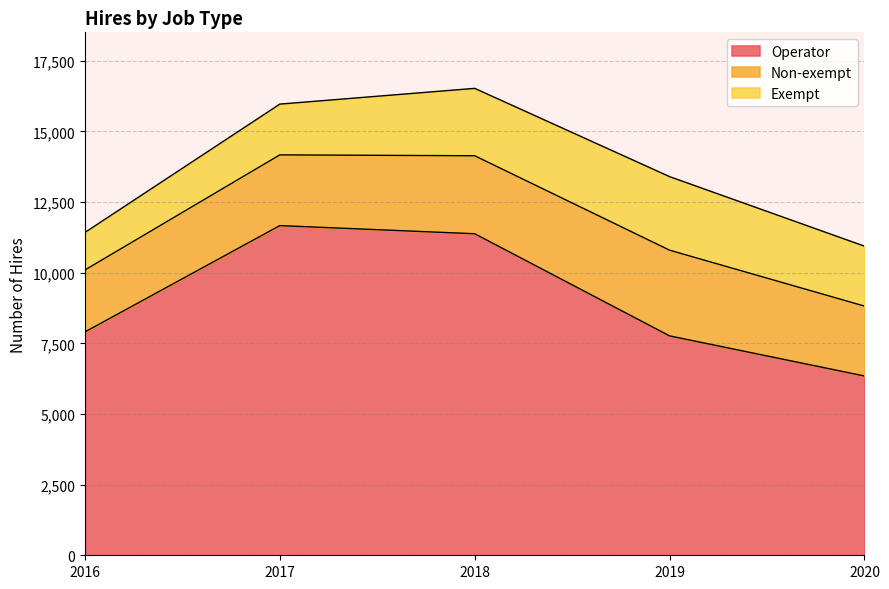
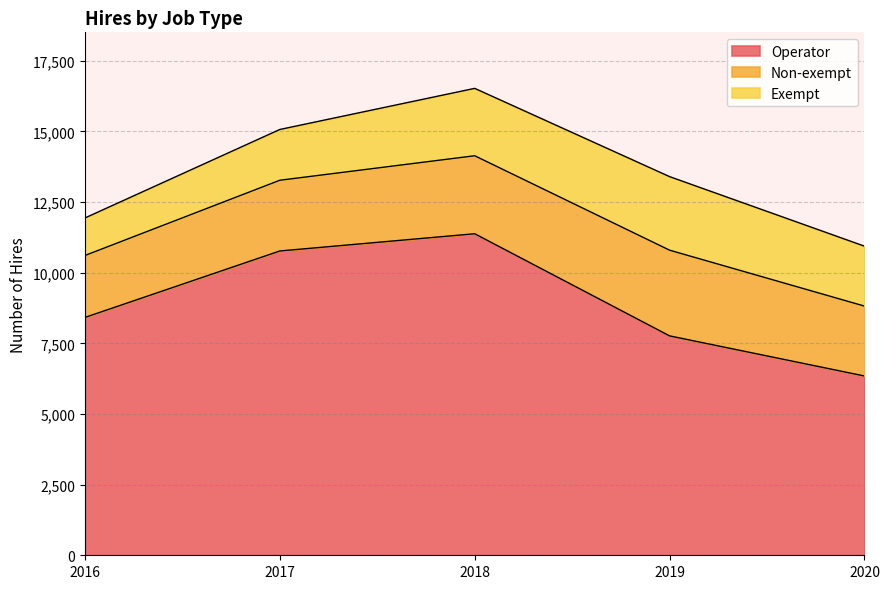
Operator, 2016: 7,900 -> 8,400
Operator, 2017: 11,700 -> 10,800
